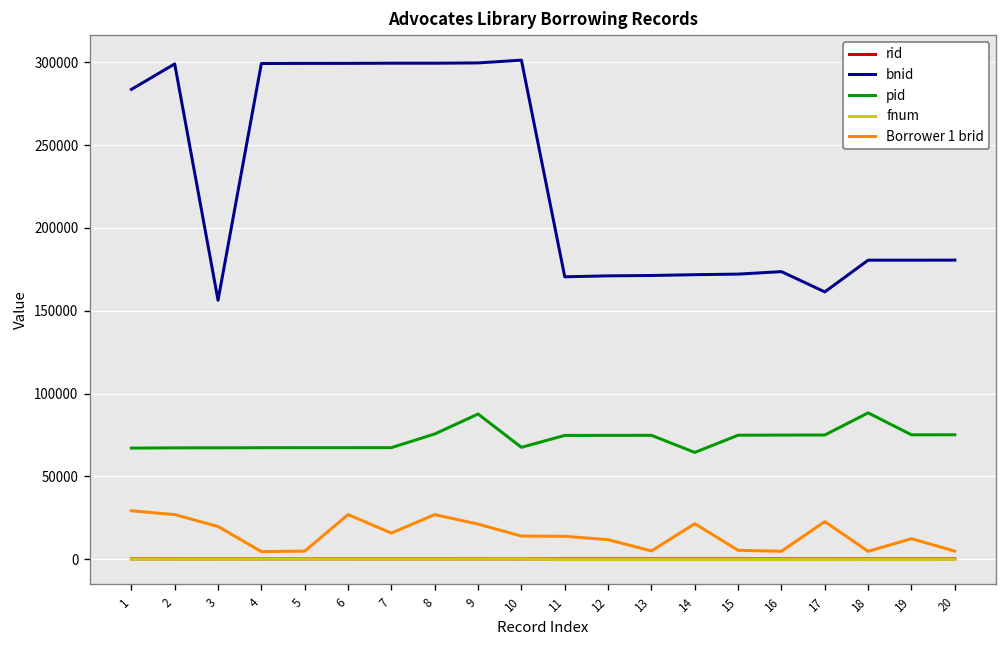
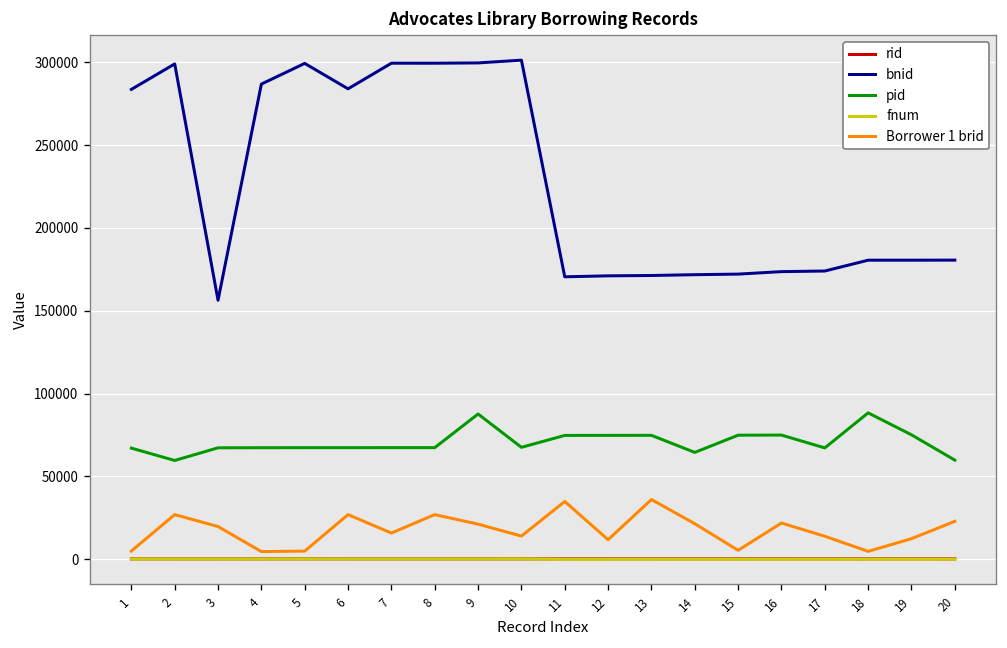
Borrower 1 brid, 1: 29000 -> 5000
pid, 2: 67000 -> 60000
bnid, 4: 299000 -> 287000
bnid, 6: 299000 -> 284000
pid, 8: 76000 -> 67000
Borrower 1 brid, 11: 14000 -> 35000
Borrower 1 brid, 13: 5000 -> 36000
Borrower 1 brid, 16: 5000 -> 22000
bnid, 17: 161000 -> 174000
pid, 17: 75000 -> 67000
Borrower 1 brid, 17: 23000 -> 14000
pid, 20: 75000 -> 60000
Borrower 1 brid, 20: 5000 -> 23000
